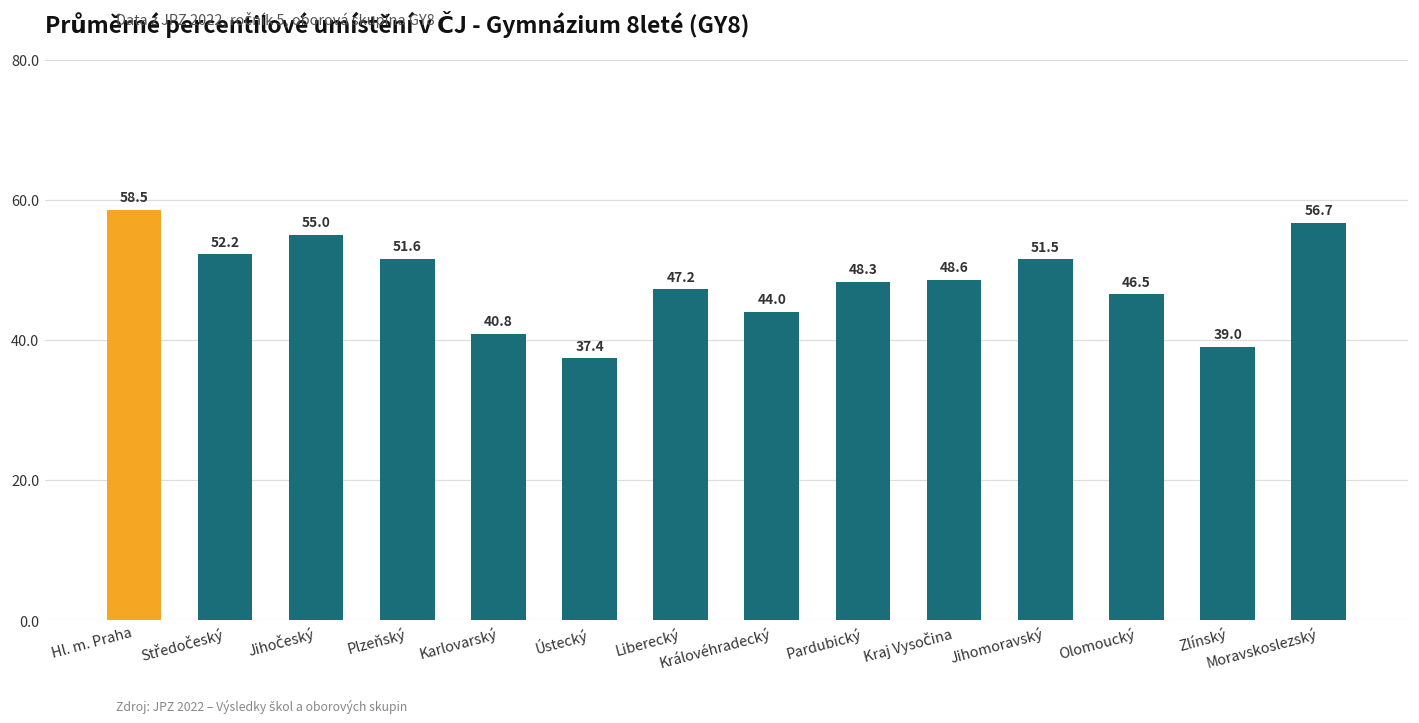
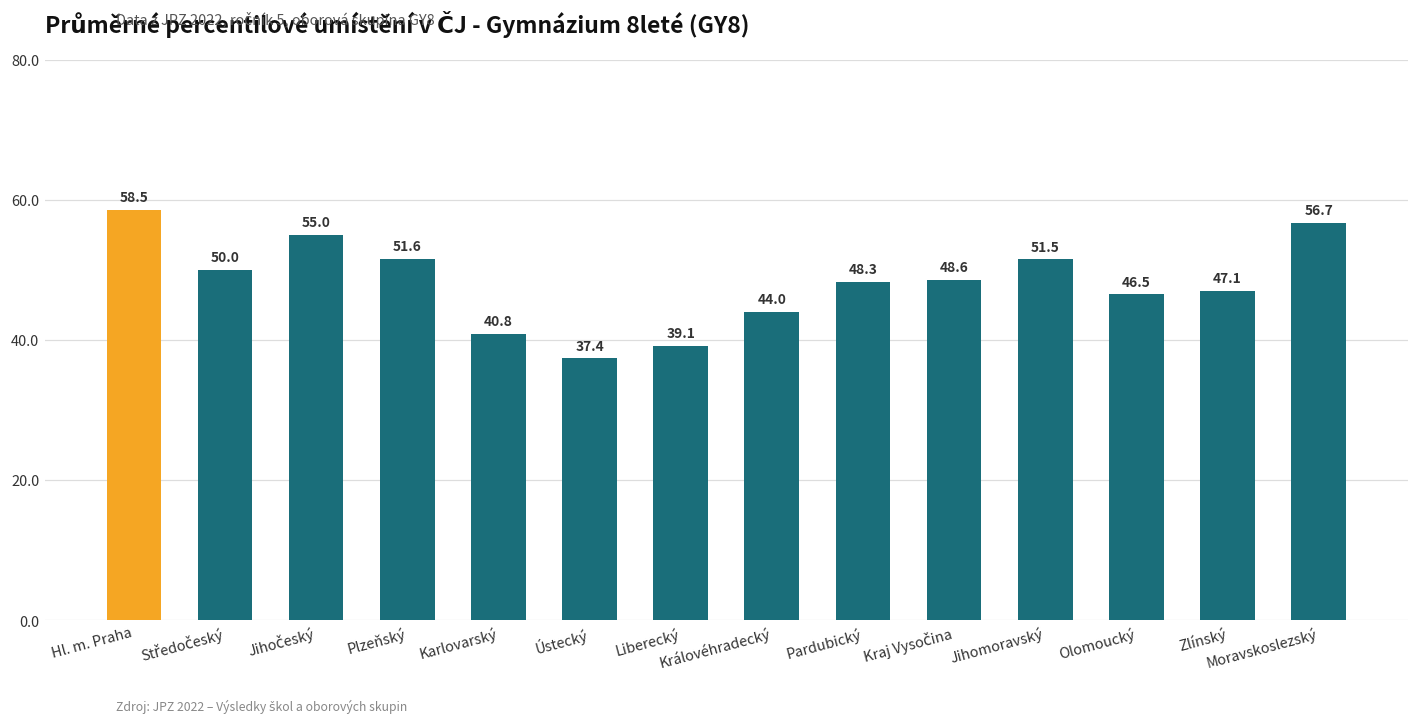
Středočeský: 52.2 -> 50.0
Liberecký: 47.2 -> 39.1
Zlínský: 39.0 -> 47.1
